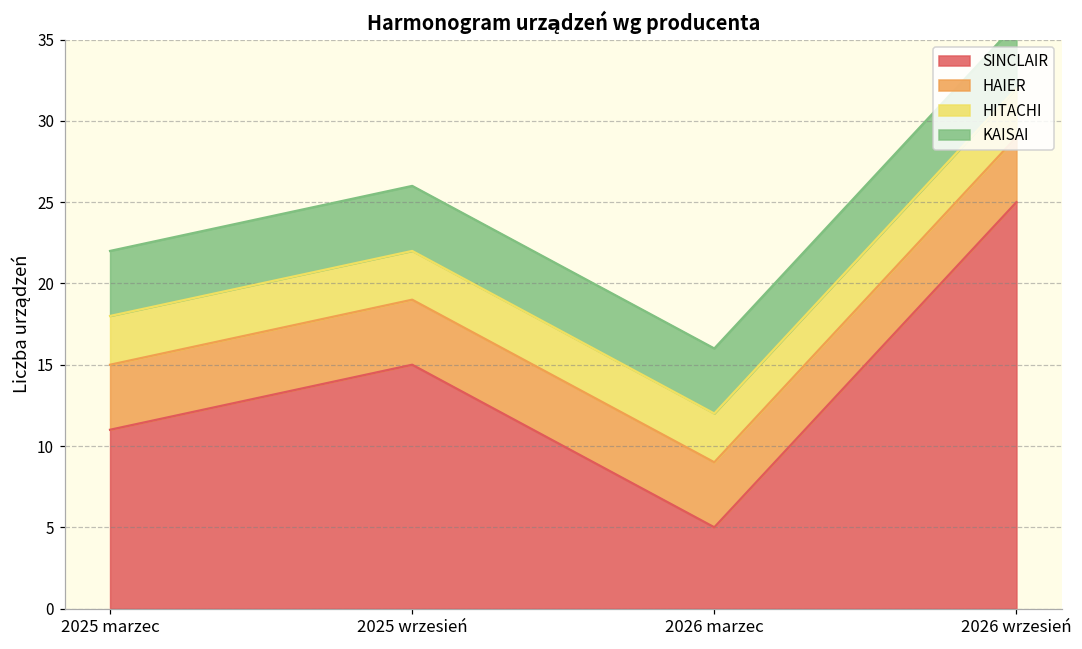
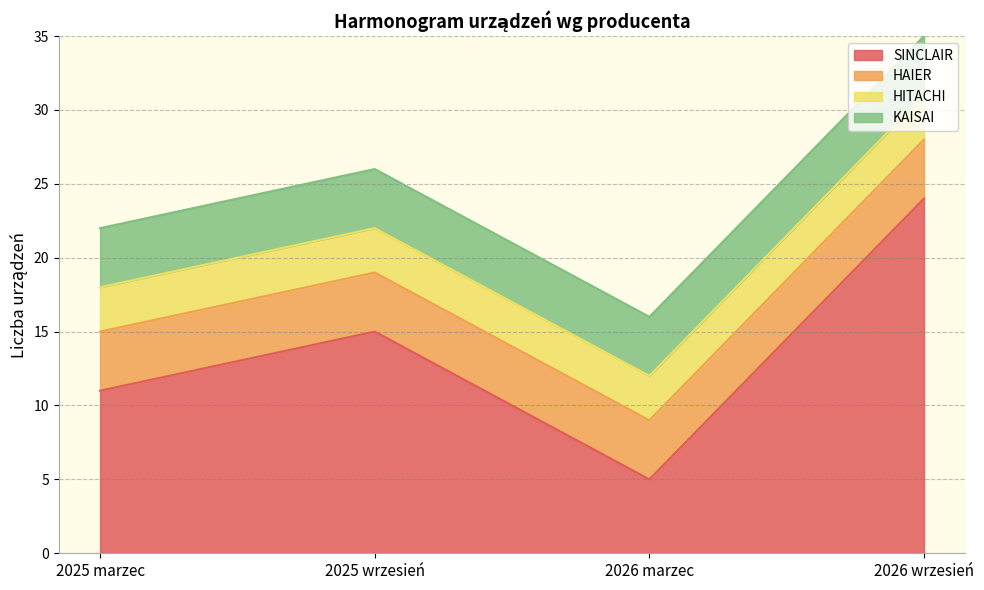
SINCLAIR, 2026 wrzesień: 25 -> 24
